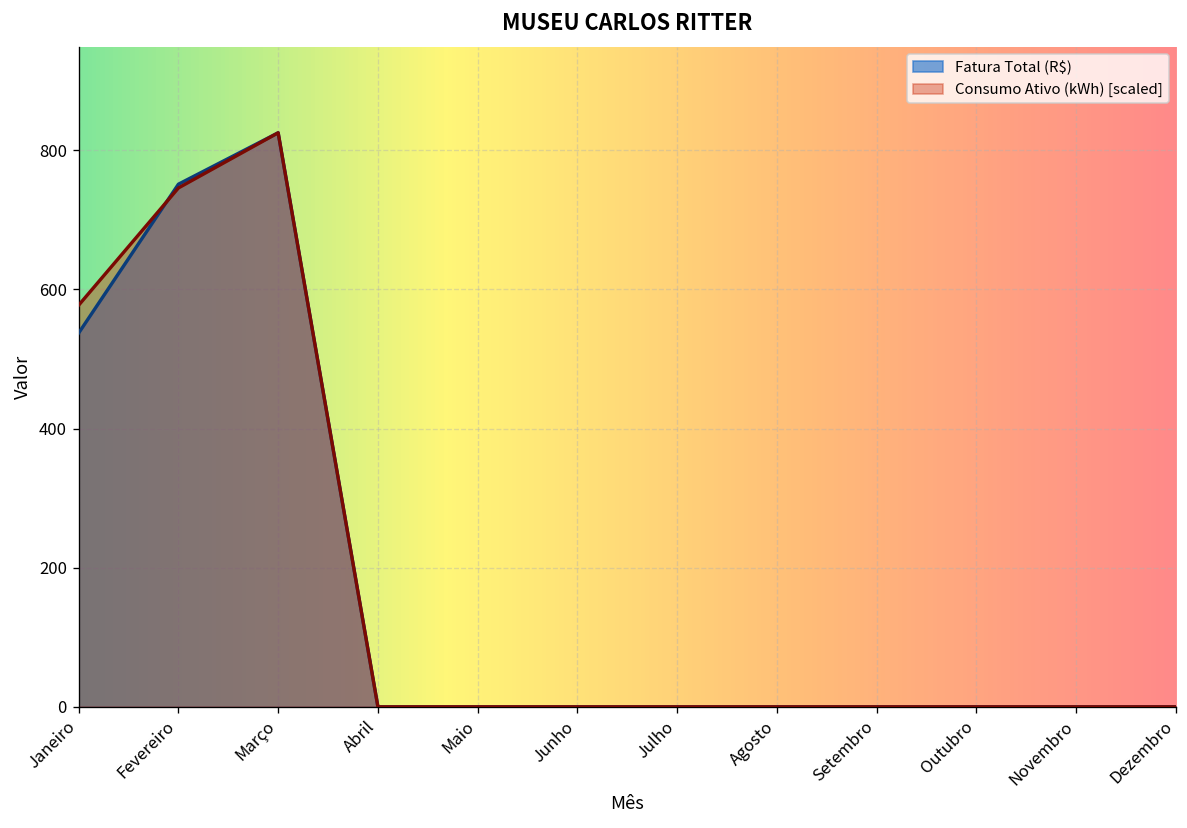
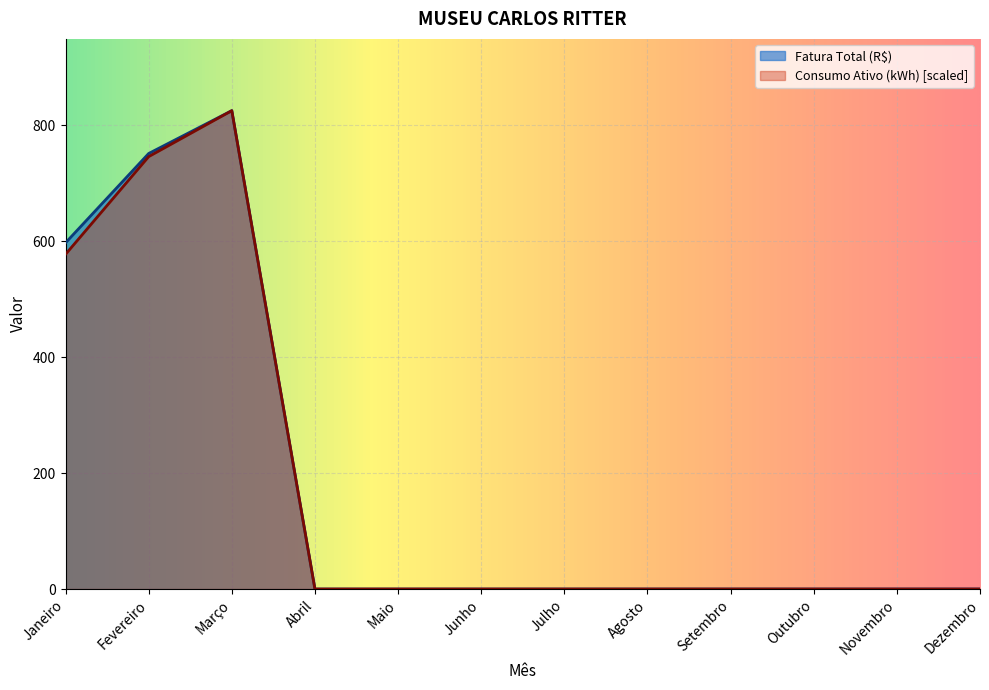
Fatura Total (R$), Janeiro: 540 -> 600
